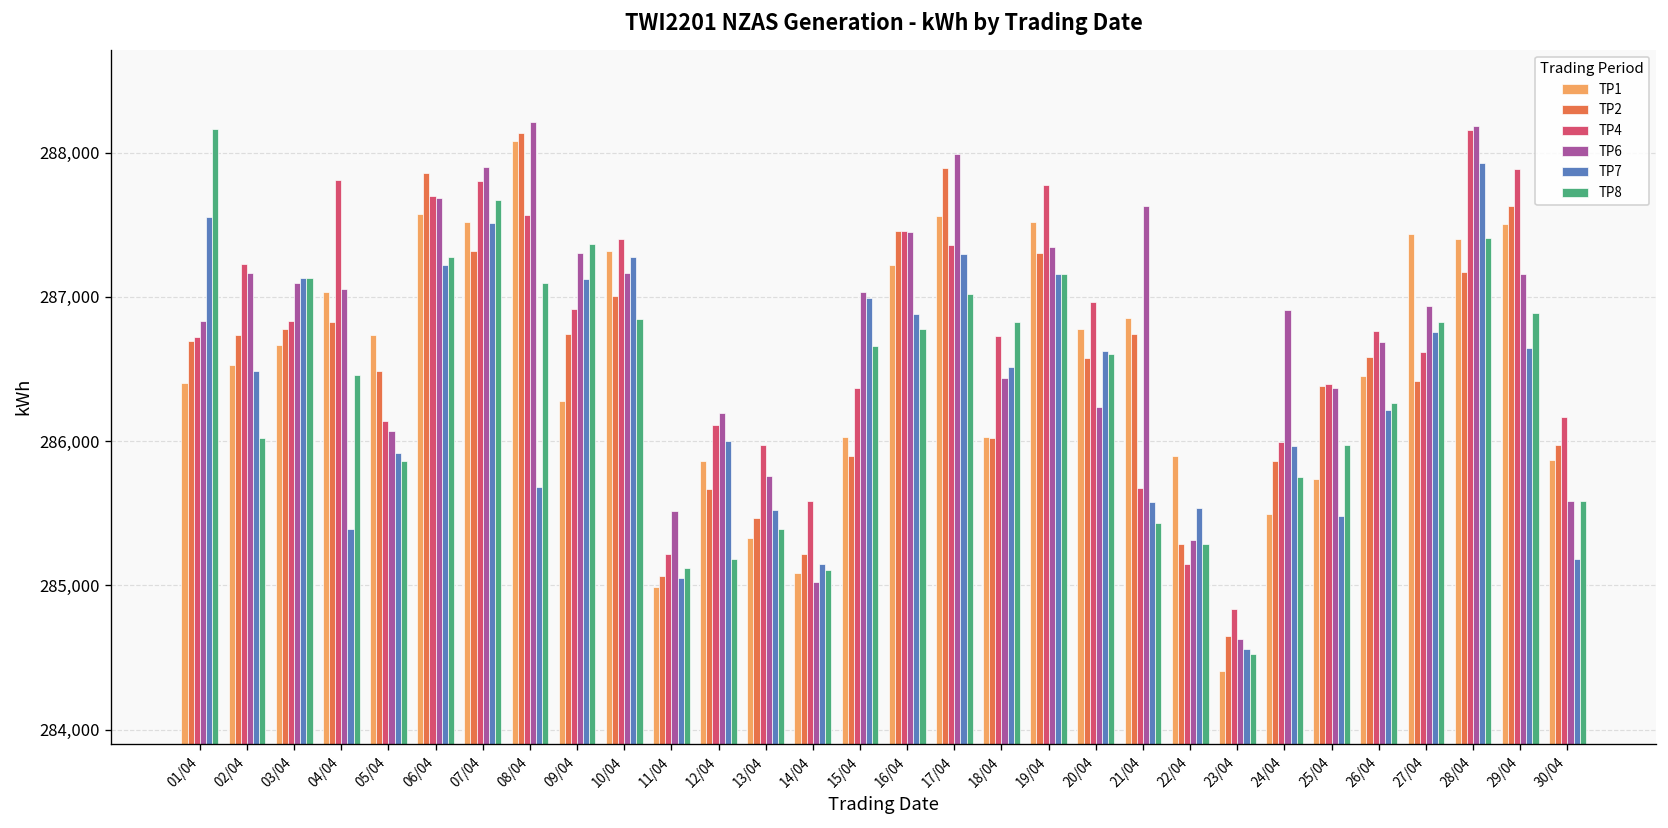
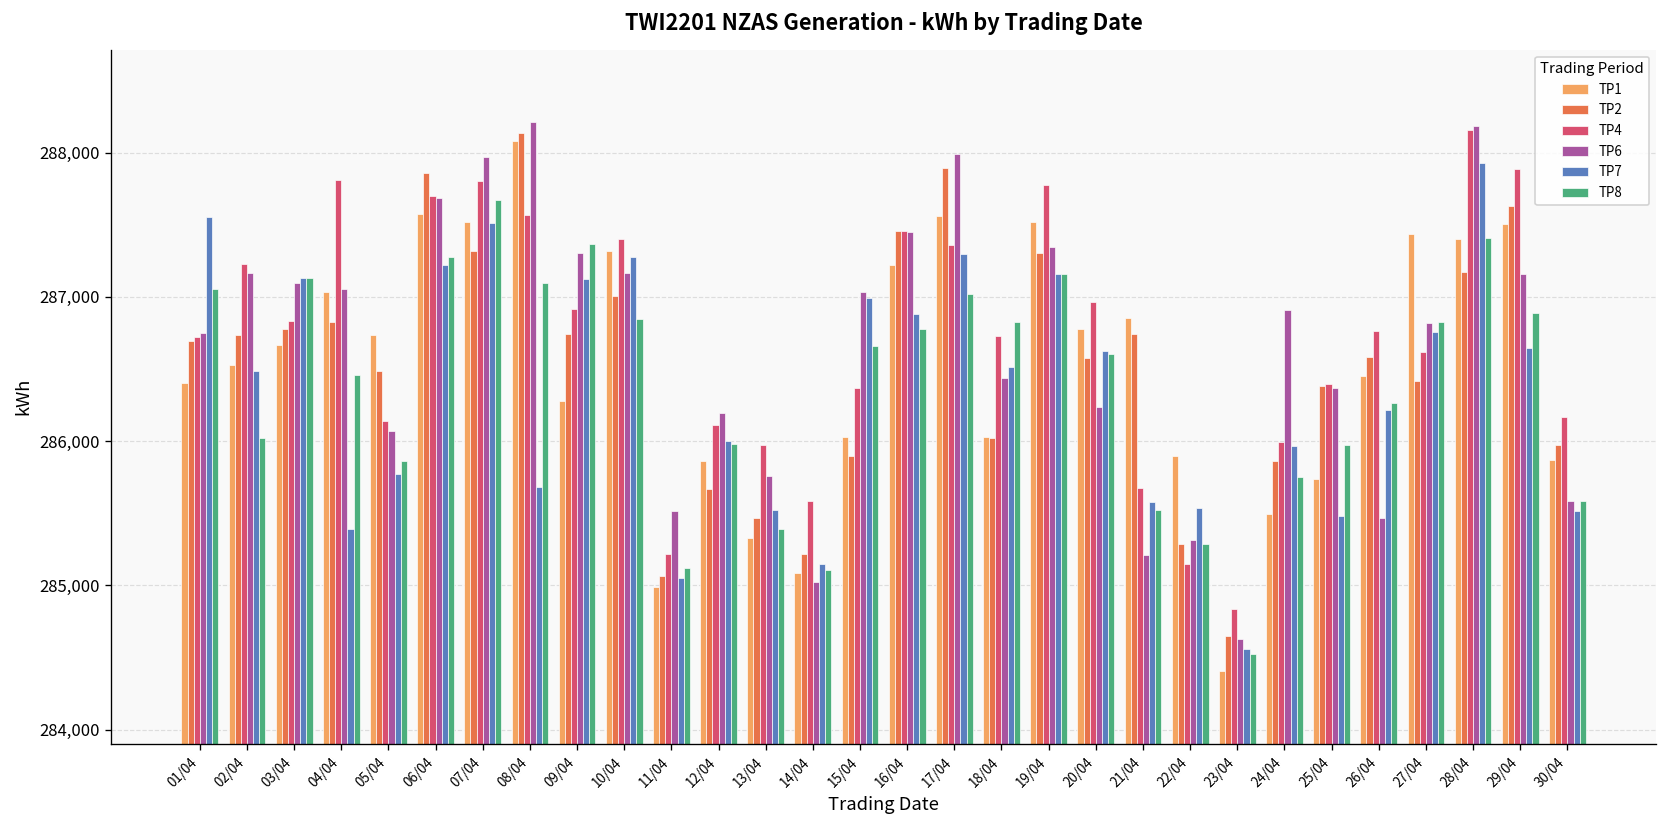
TP6, 01/04: 286,830 -> 286,750
TP8, 01/04: 288,160 -> 287,050
TP7, 05/04: 285,920 -> 285,770
TP6, 07/04: 287,900 -> 287,970
TP8, 12/04: 285,190 -> 285,980
TP6, 21/04: 287,630 -> 285,210
TP8, 21/04: 285,430 -> 285,530
TP6, 26/04: 286,690 -> 285,460
TP6, 27/04: 286,940 -> 286,820
TP7, 30/04: 285,180 -> 285,510
